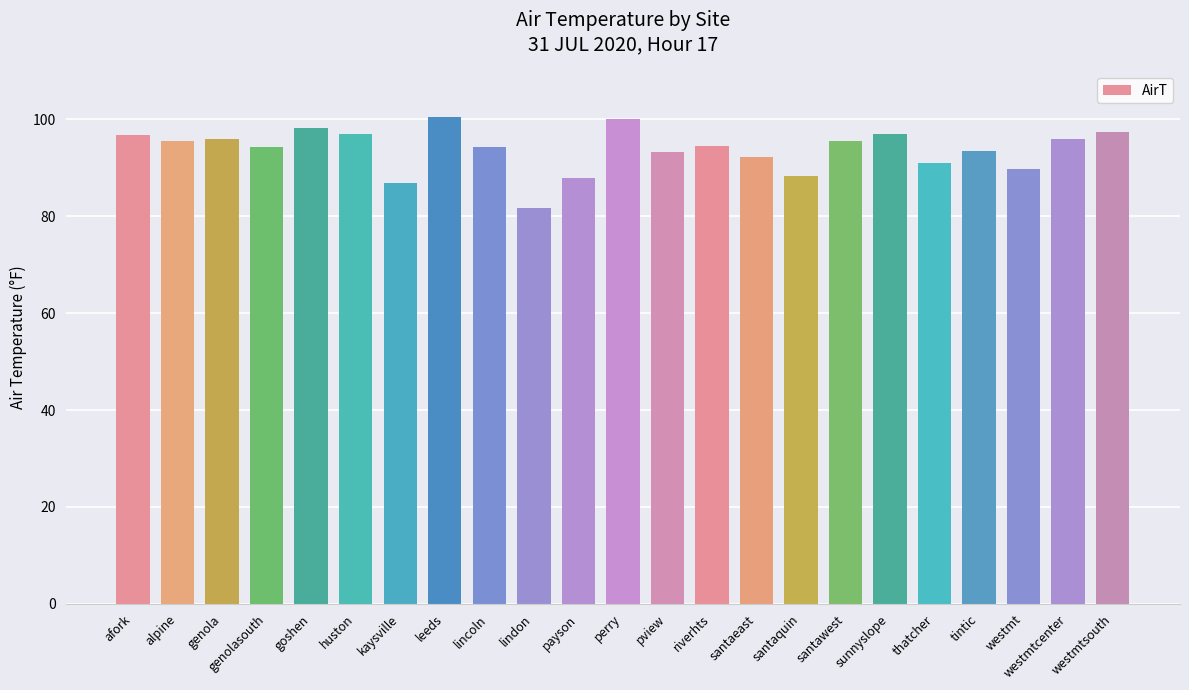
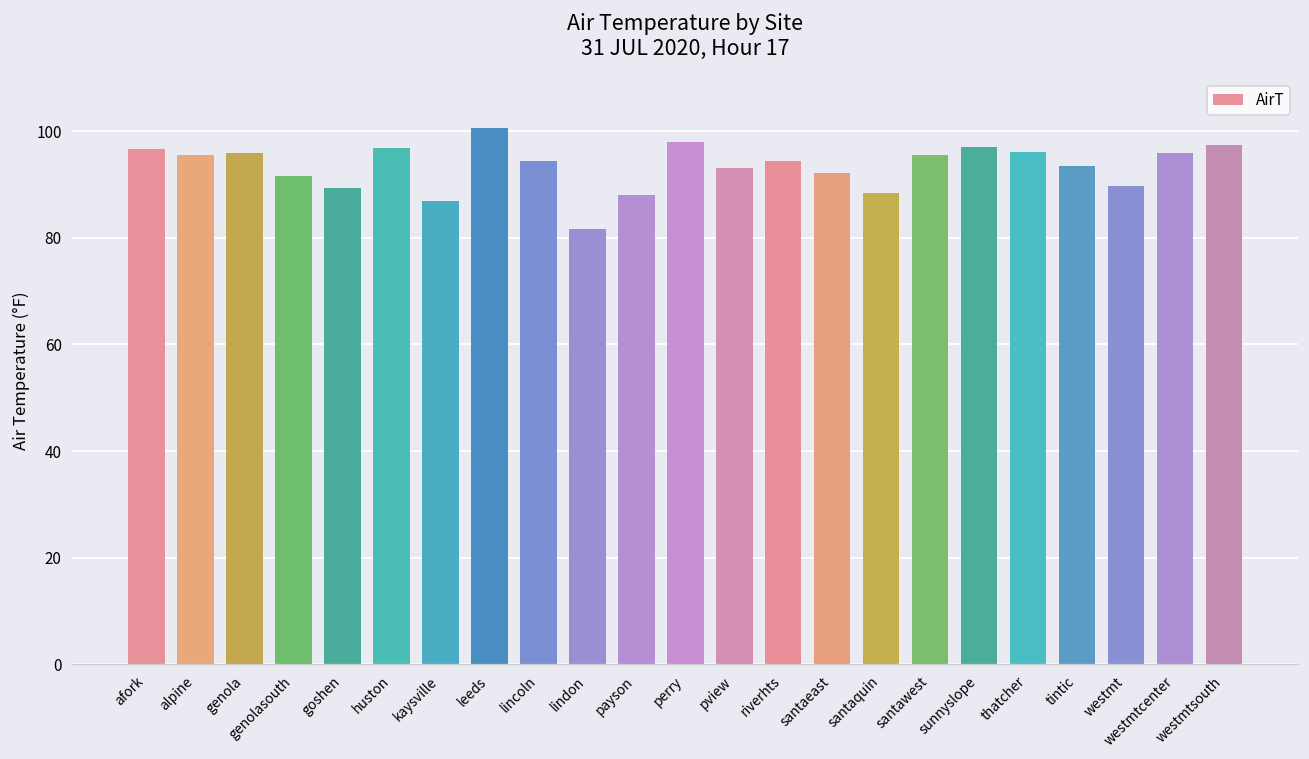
genolasouth: 94 -> 92
goshen: 98 -> 89
perry: 100 -> 98
thatcher: 91 -> 96
